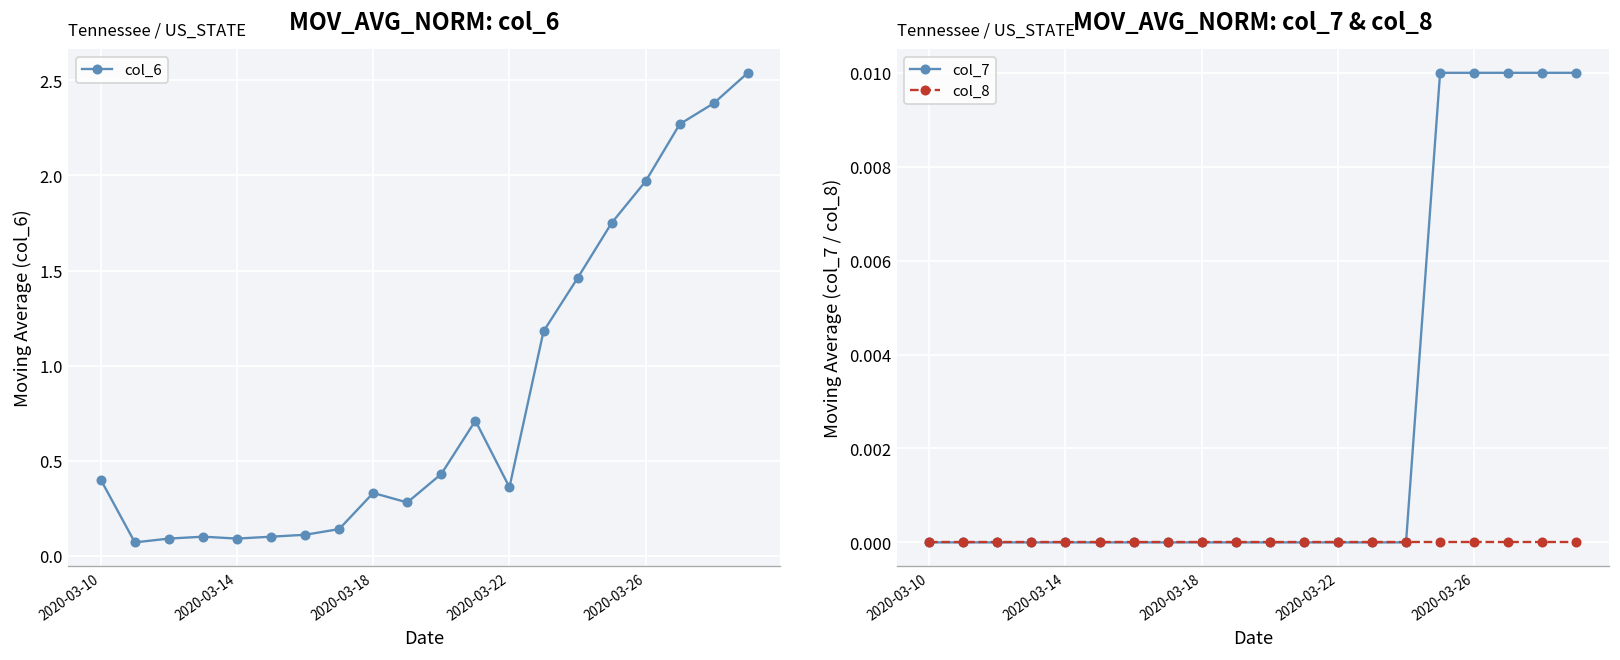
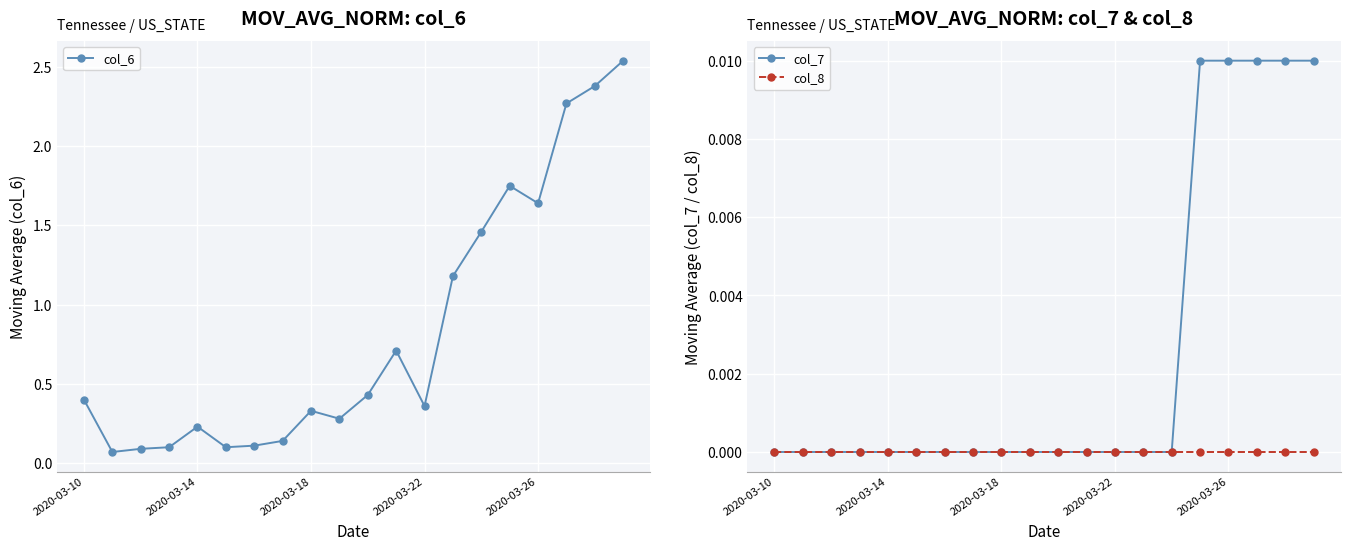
MOV_AVG_NORM: col_6, 2020-03-14: 0.09 -> 0.23
MOV_AVG_NORM: col_6, 2020-03-26: 1.97 -> 1.64
